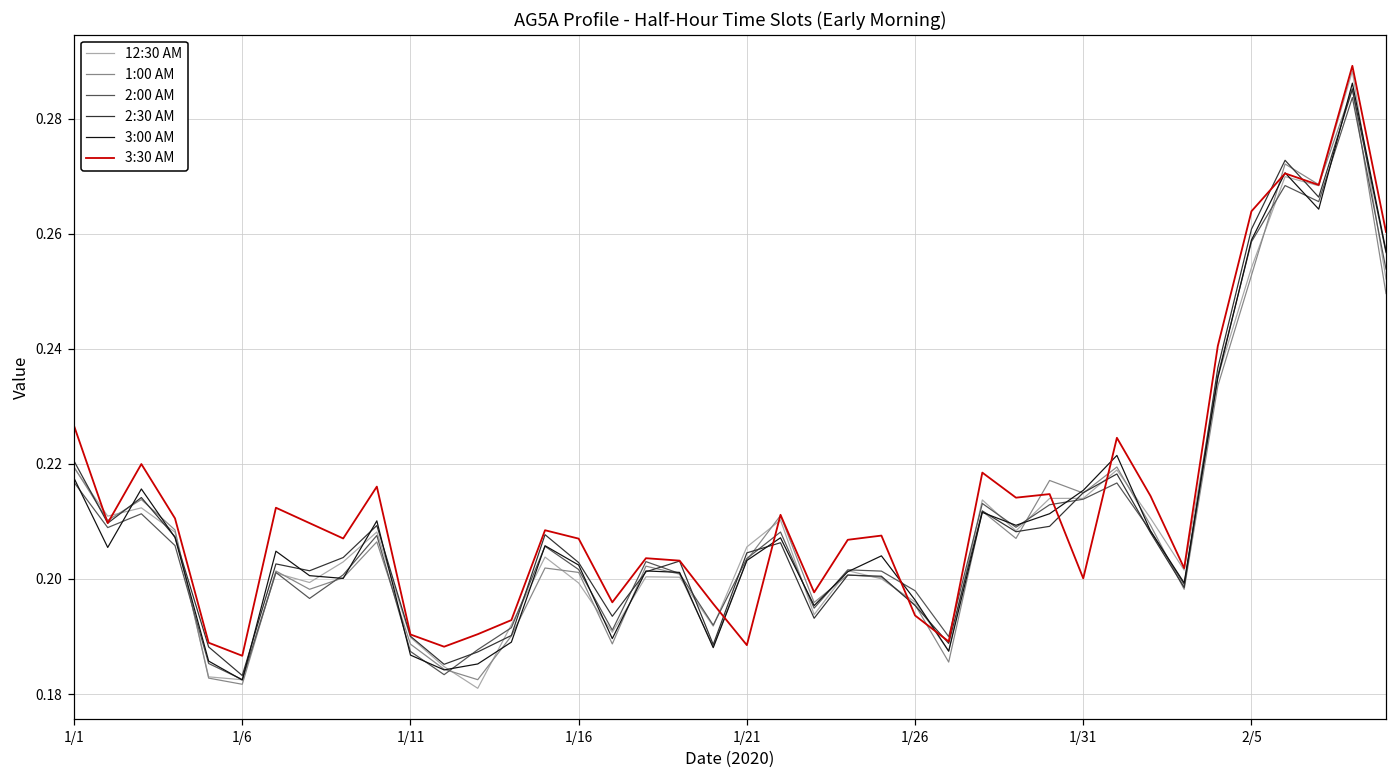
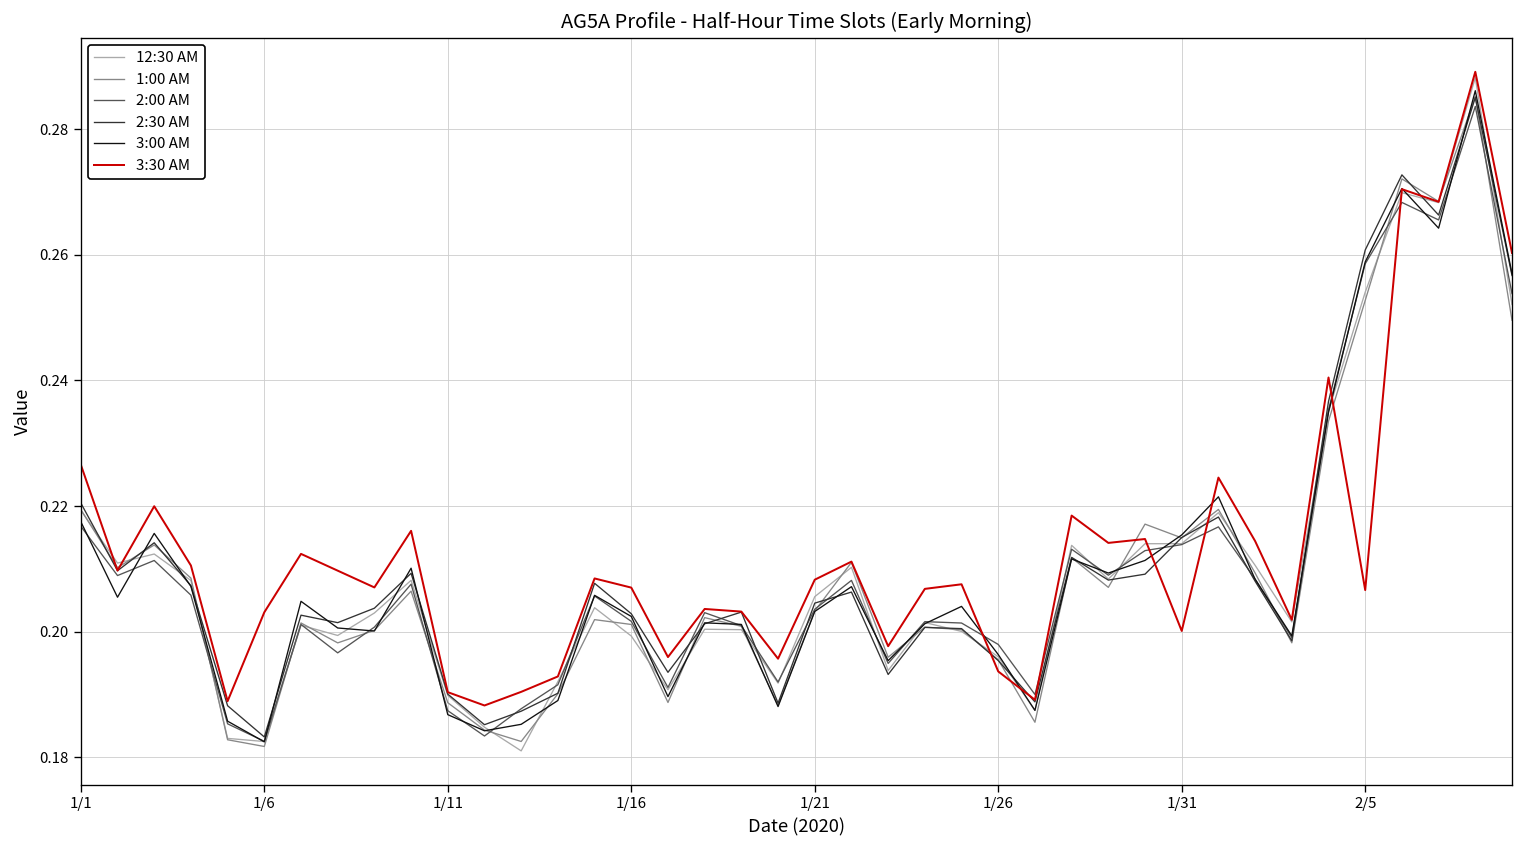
3:30 AM, 1/6: 0.187 -> 0.203
3:30 AM, 1/21: 0.189 -> 0.208
3:30 AM, 2/5: 0.264 -> 0.207
